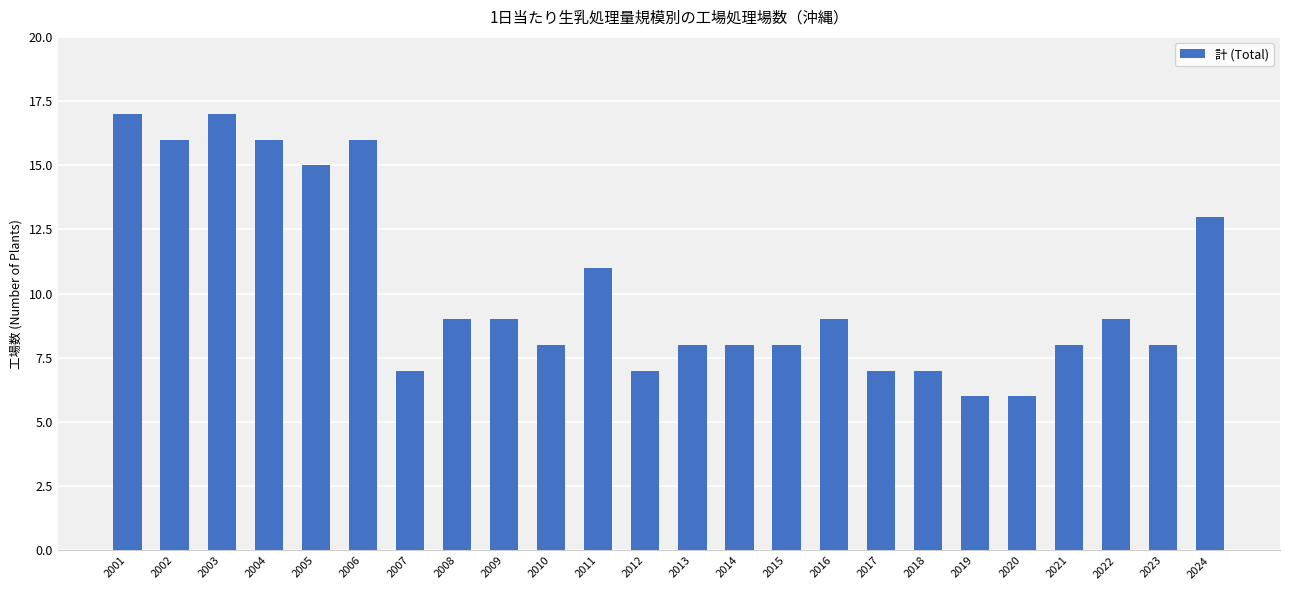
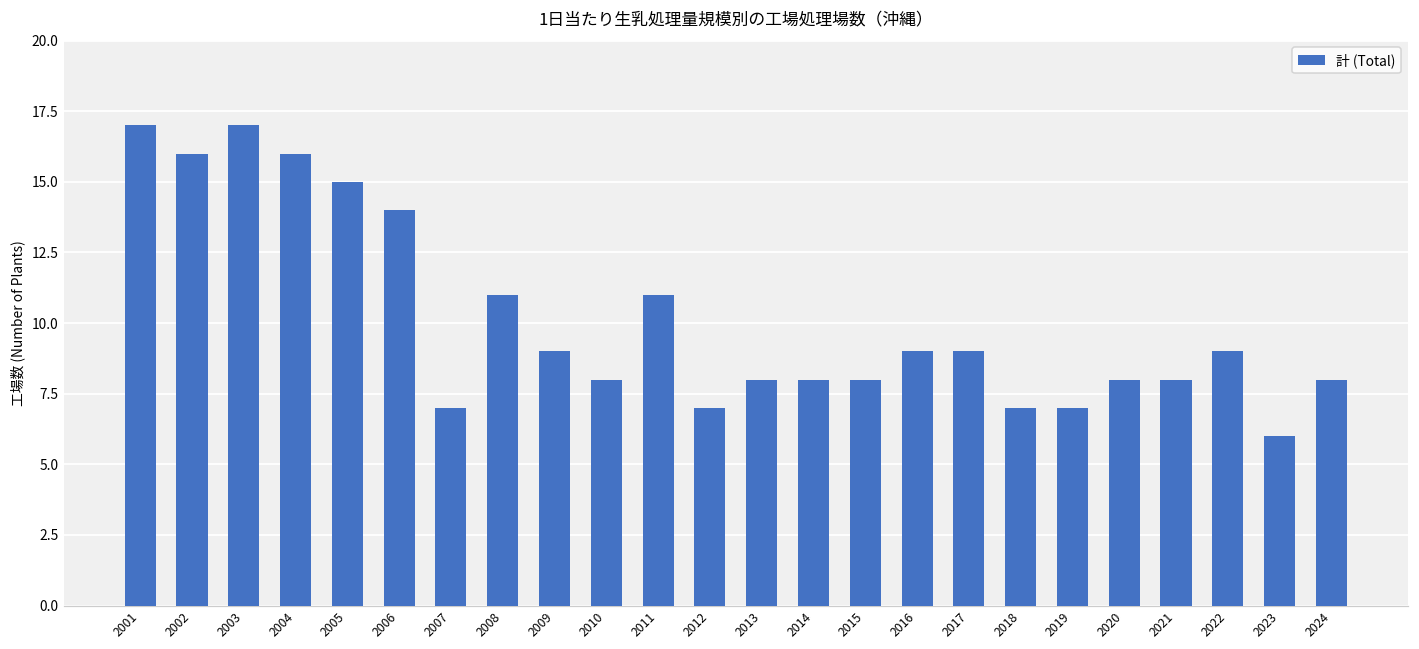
2006: 16 -> 14
2008: 9 -> 11
2017: 7 -> 9
2019: 6 -> 7
2020: 6 -> 8
2023: 8 -> 6
2024: 13 -> 8
